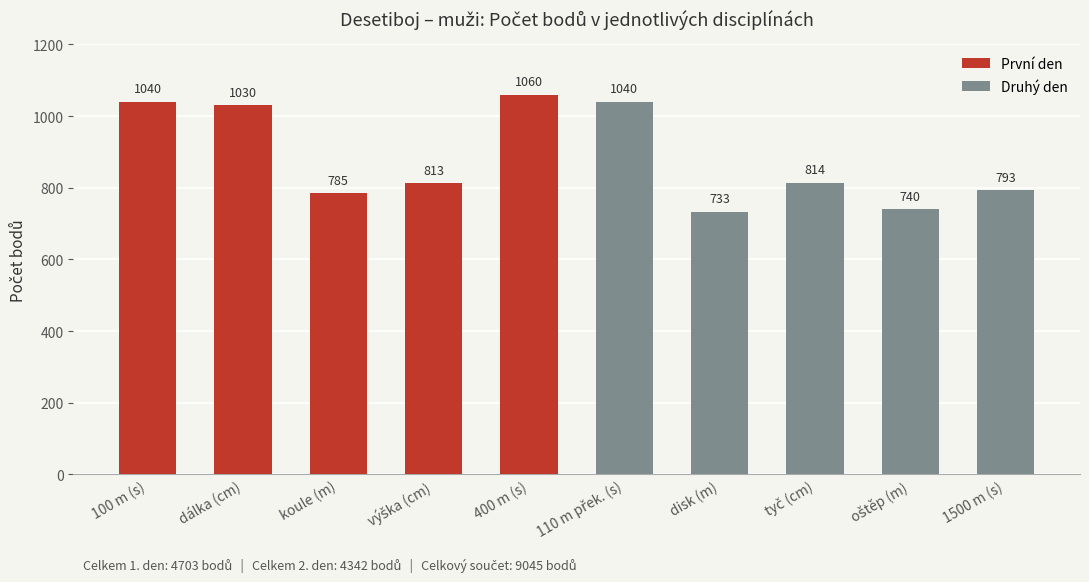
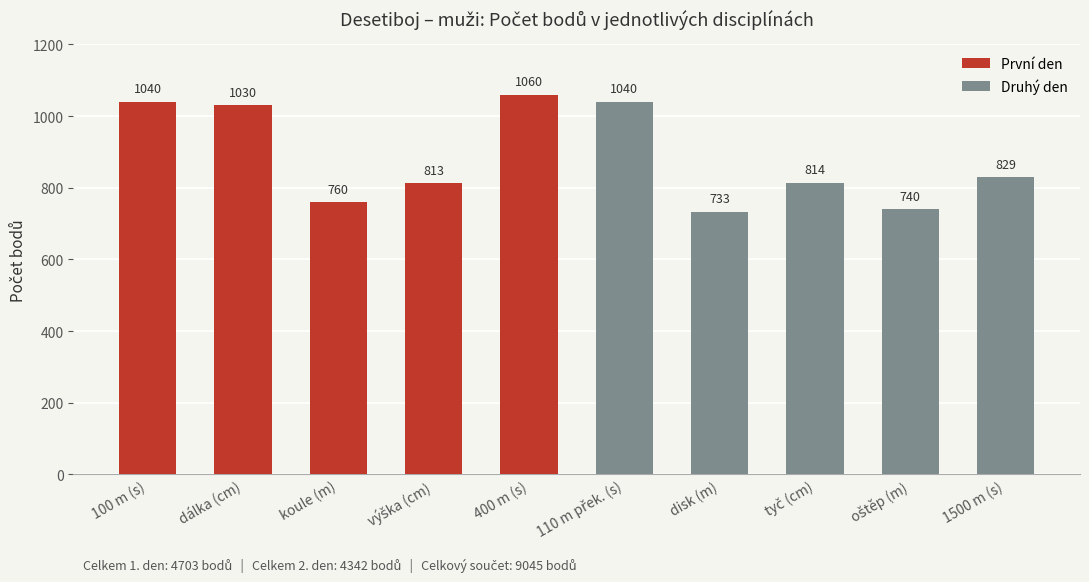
První den, koule (m): 785 -> 760
Druhý den, 1500 m (s): 793 -> 829
